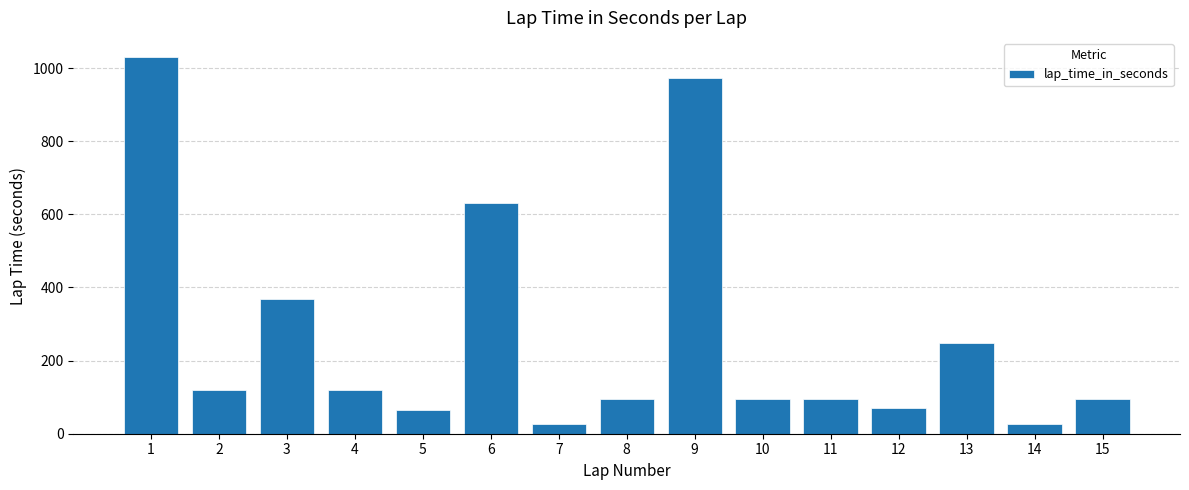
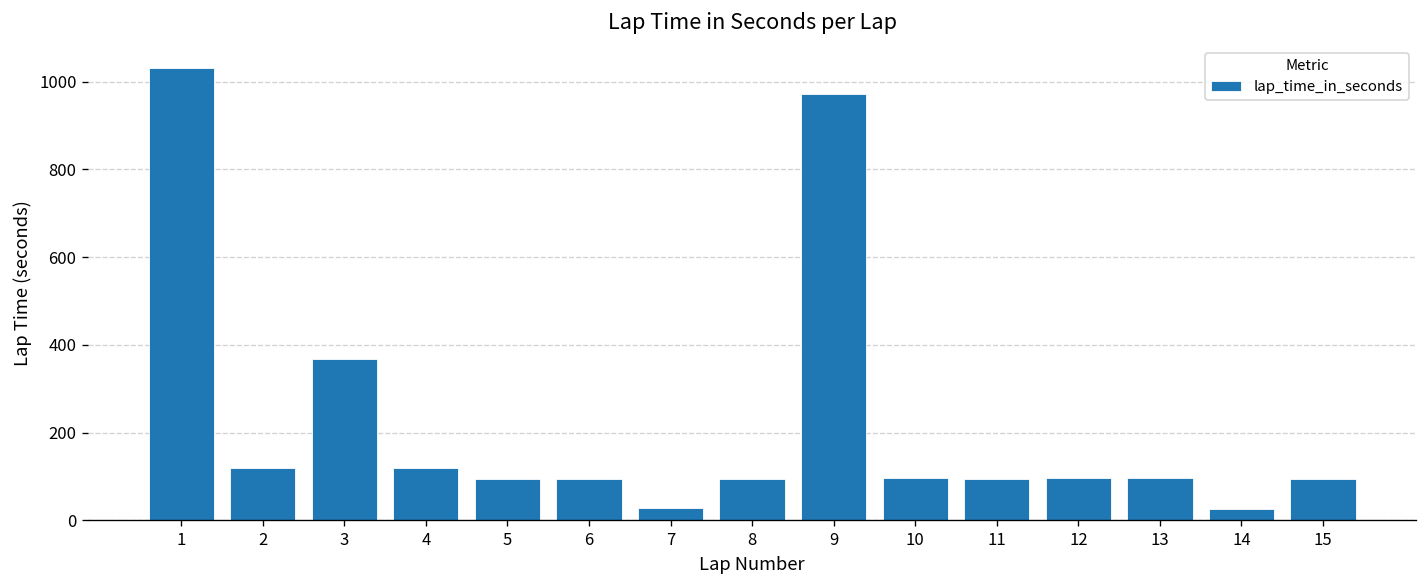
5: 60 -> 90
6: 630 -> 90
12: 70 -> 100
13: 250 -> 100
